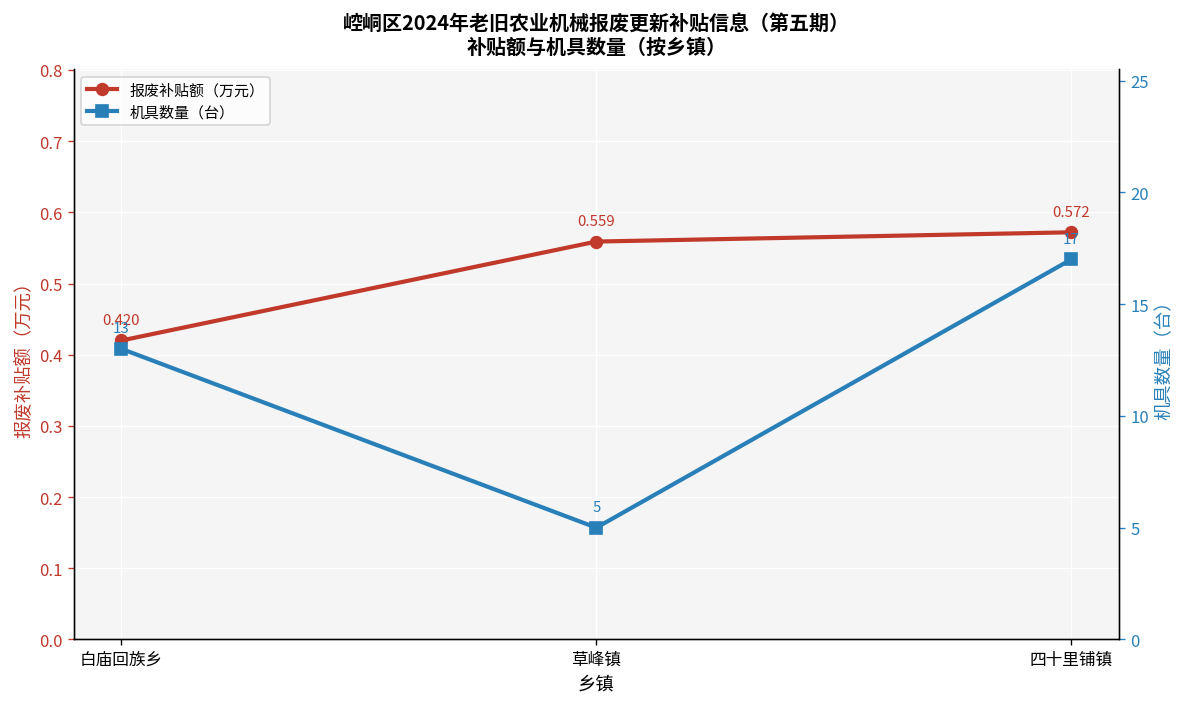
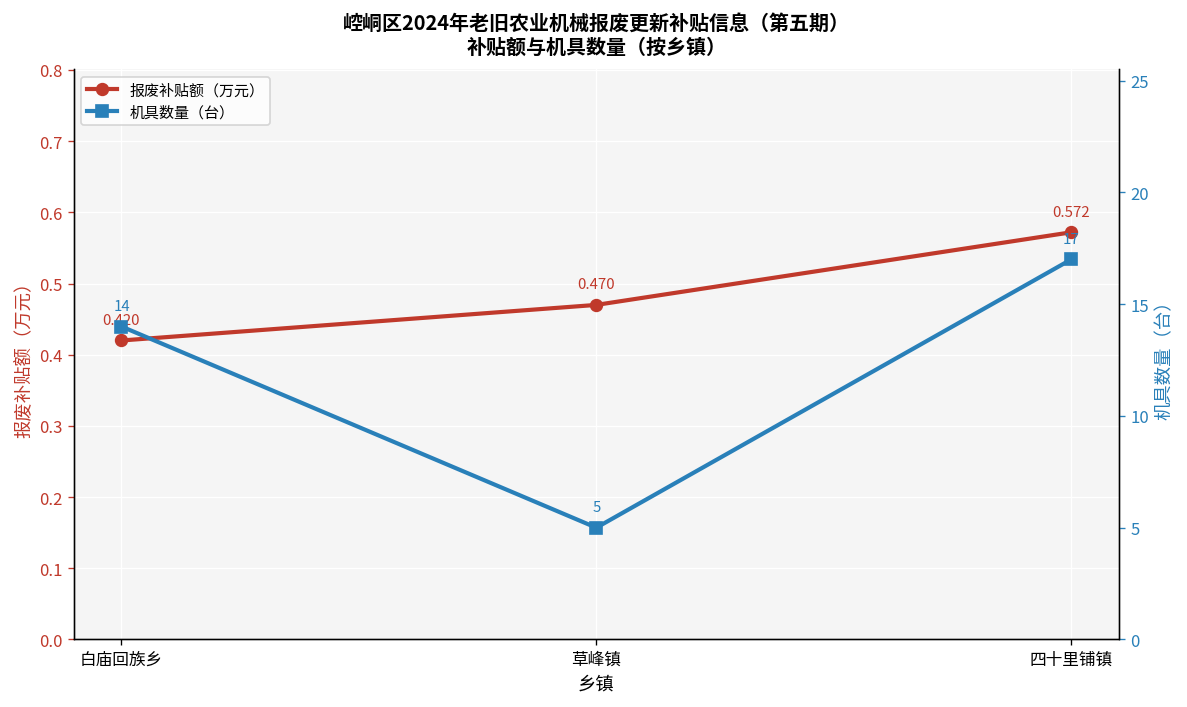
报废补贴额（万元）, 草峰镇: 0.559 -> 0.470
机具数量（台）, 白庙回族乡: 13 -> 14
